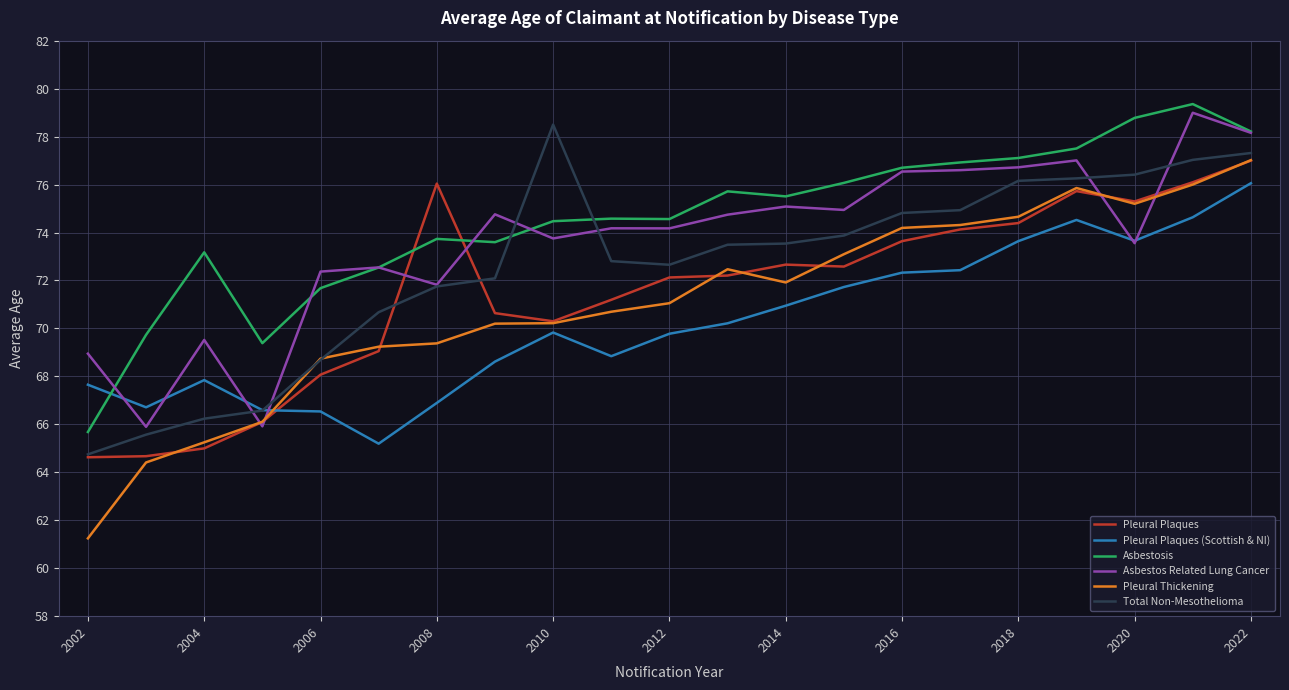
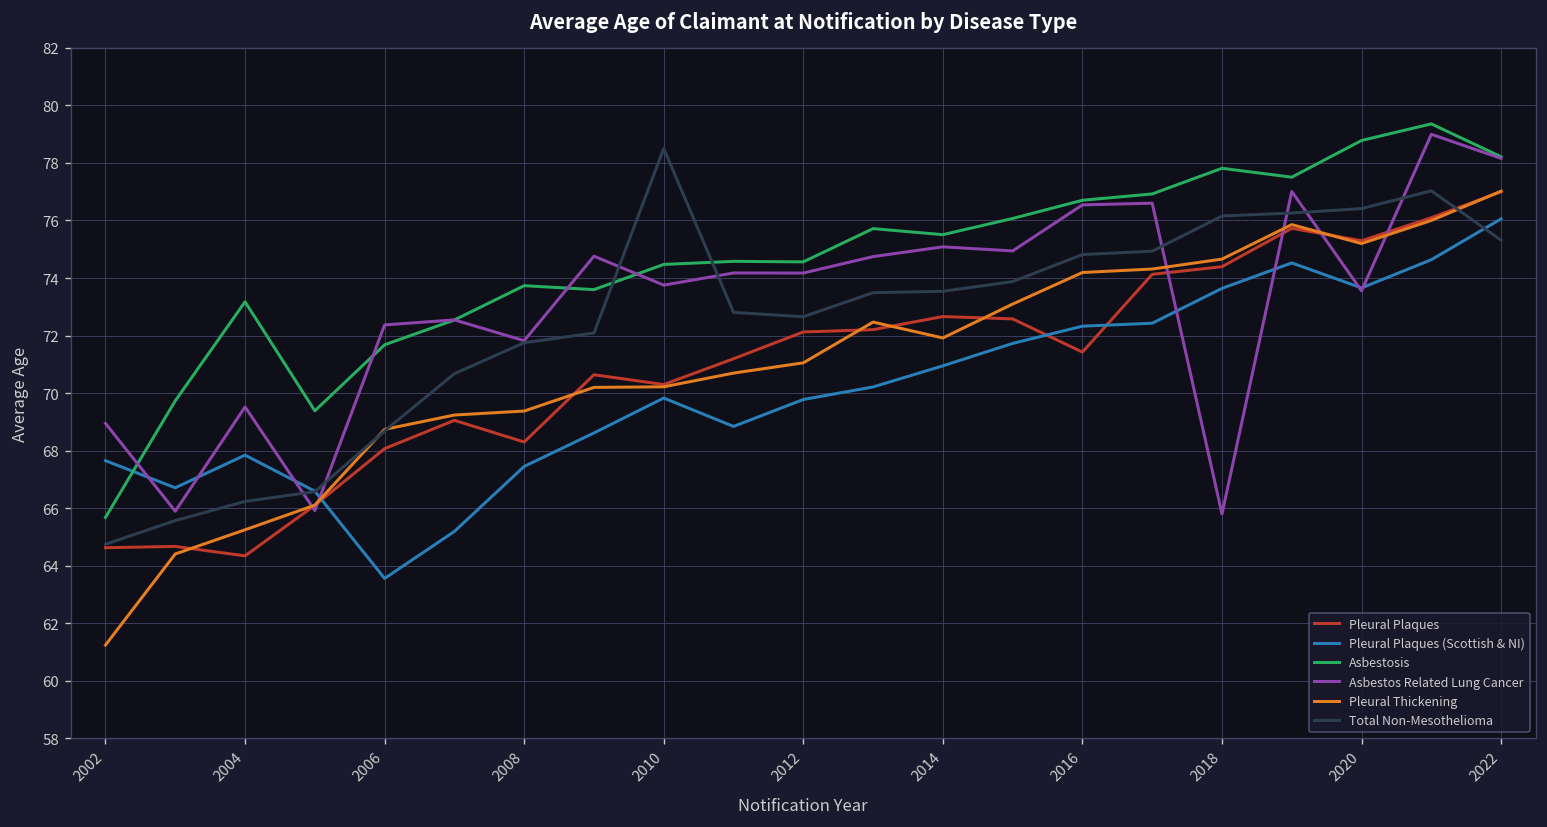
Pleural Plaques, 2004: 65.0 -> 64.3
Pleural Plaques (Scottish & NI), 2006: 66.5 -> 63.6
Pleural Plaques, 2008: 76.0 -> 68.3
Pleural Plaques (Scottish & NI), 2008: 66.9 -> 67.5
Pleural Plaques, 2016: 73.6 -> 71.4
Asbestosis, 2018: 77.1 -> 77.8
Asbestos Related Lung Cancer, 2018: 76.7 -> 65.8
Total Non-Mesothelioma, 2022: 77.3 -> 75.3
